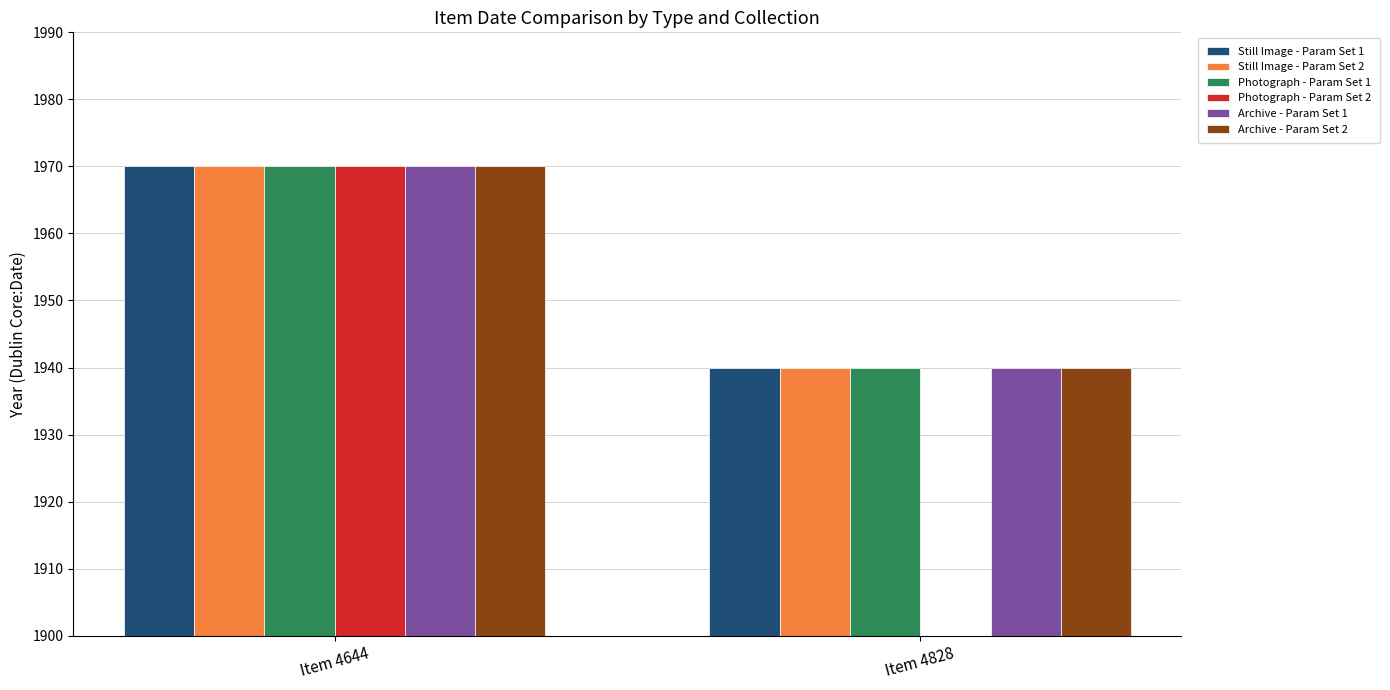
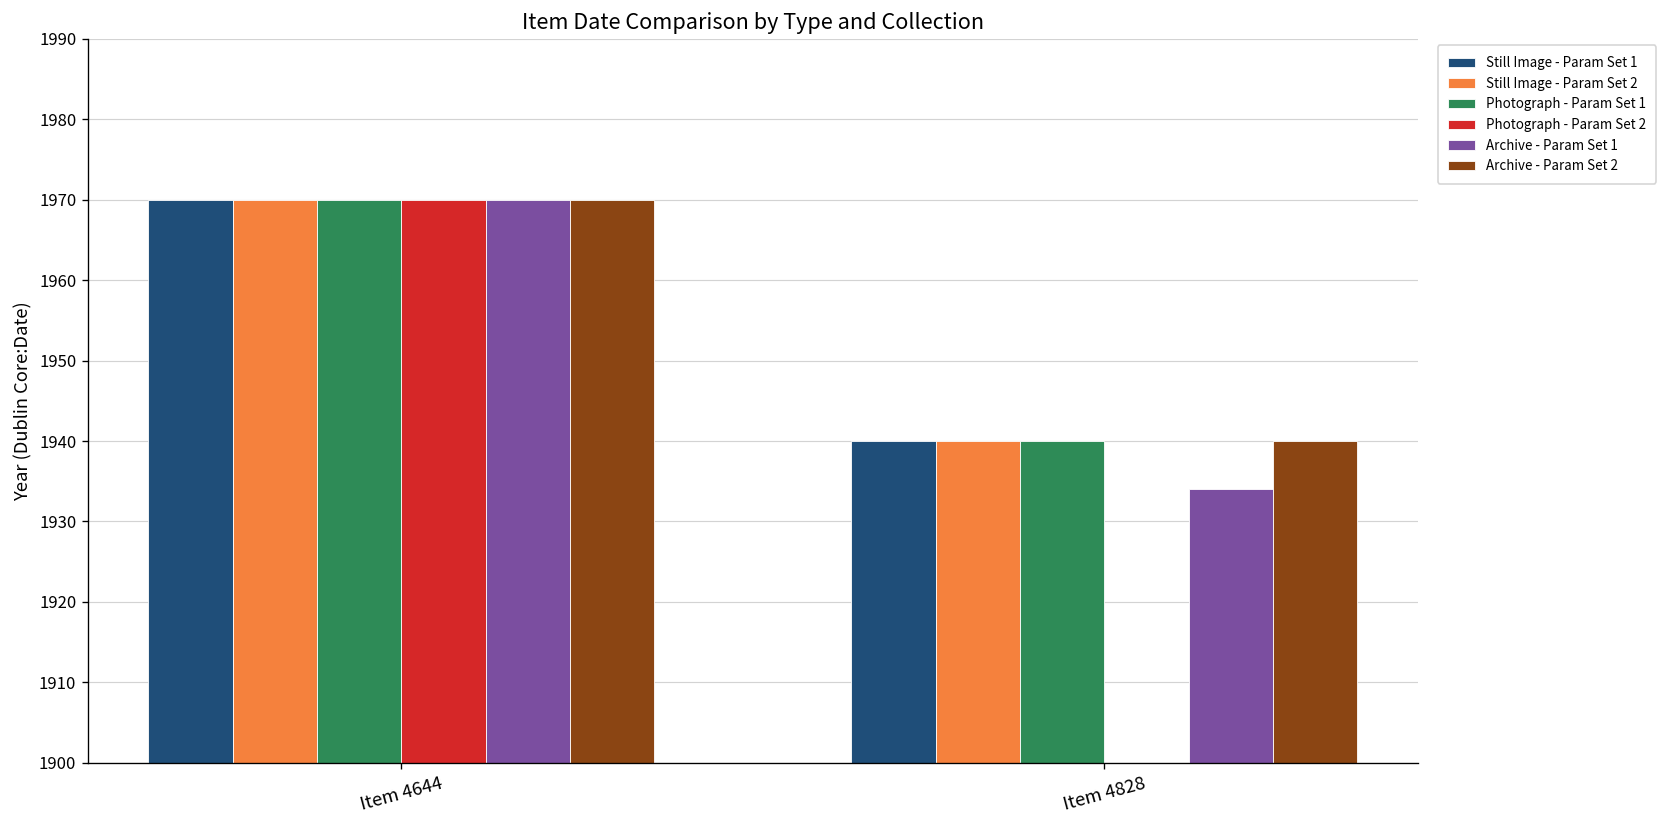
Archive - Param Set 1, Item 4828: 1940 -> 1934
